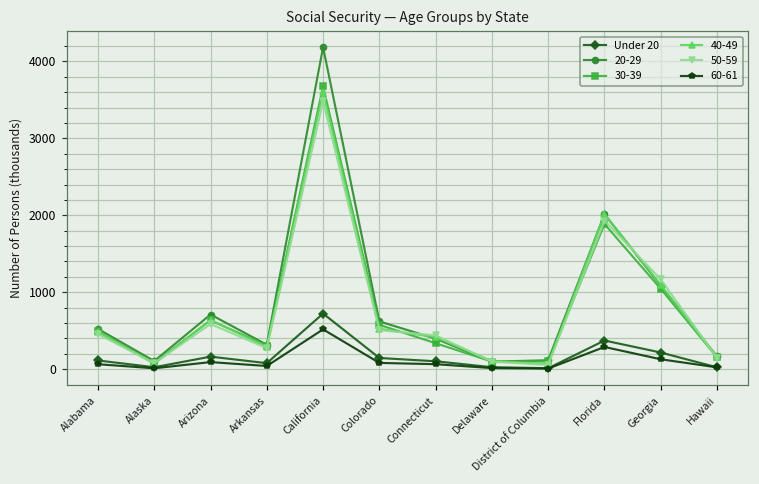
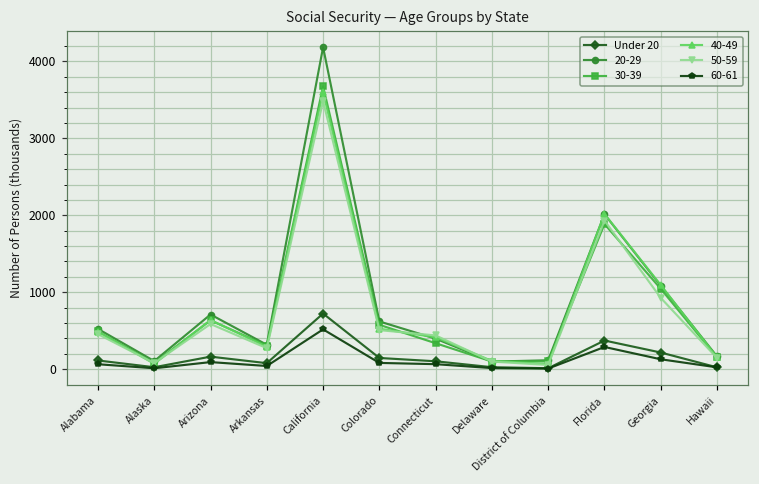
50-59, Georgia: 1200 -> 900
